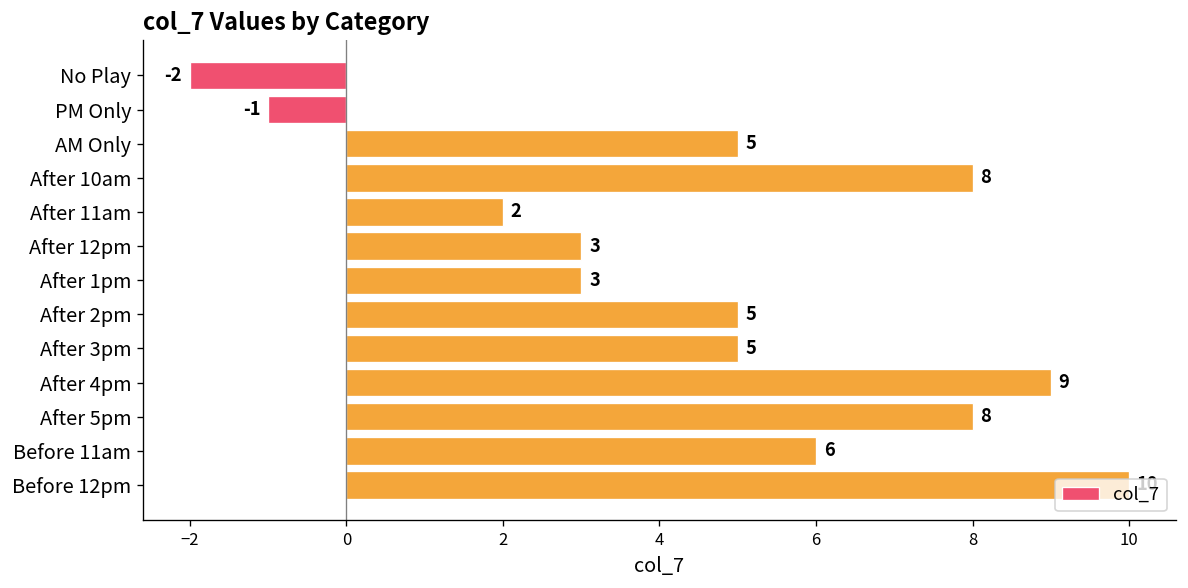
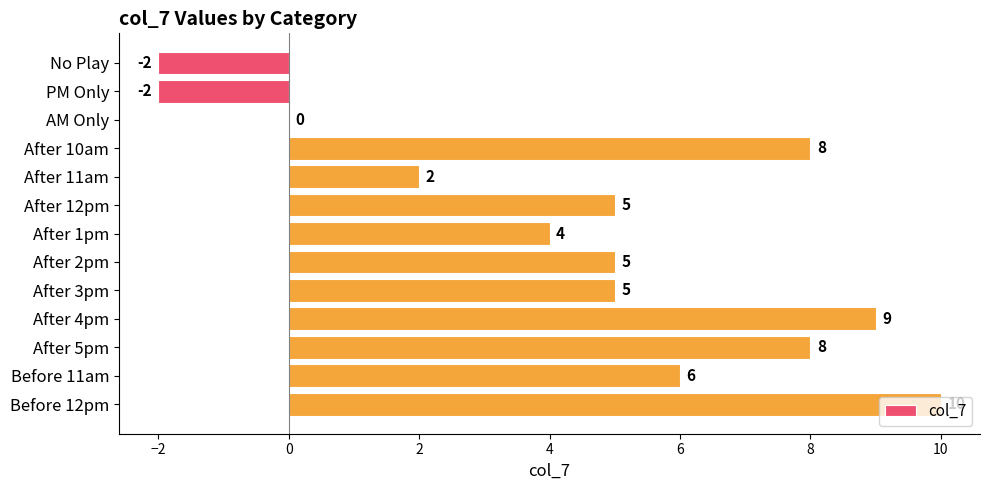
PM Only: -1 -> -2
AM Only: 5 -> 0
After 12pm: 3 -> 5
After 1pm: 3 -> 4
